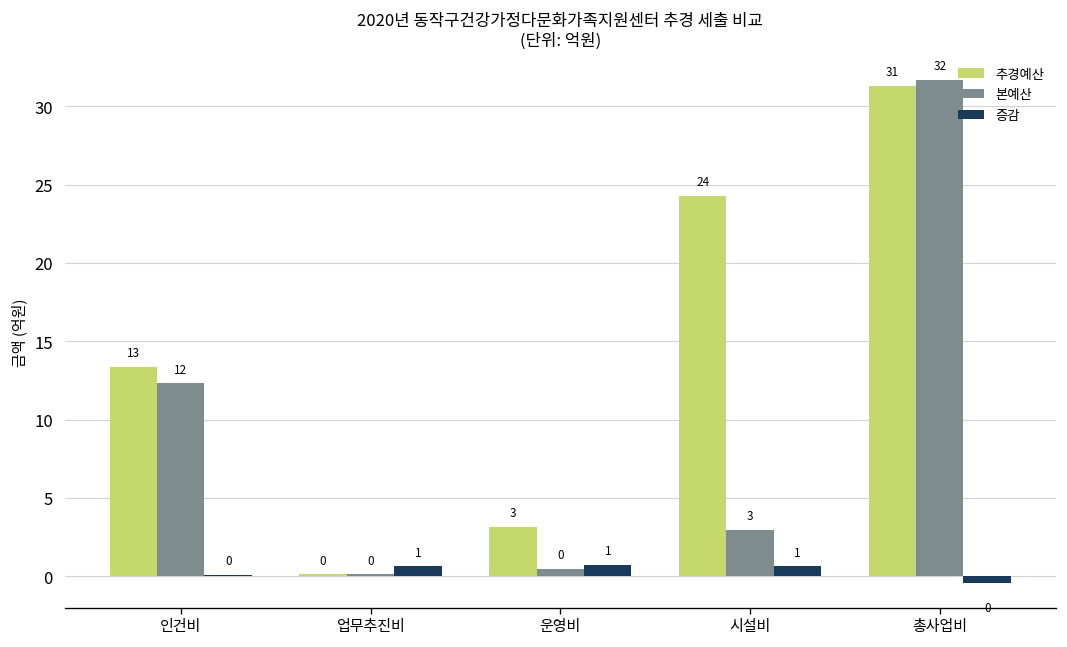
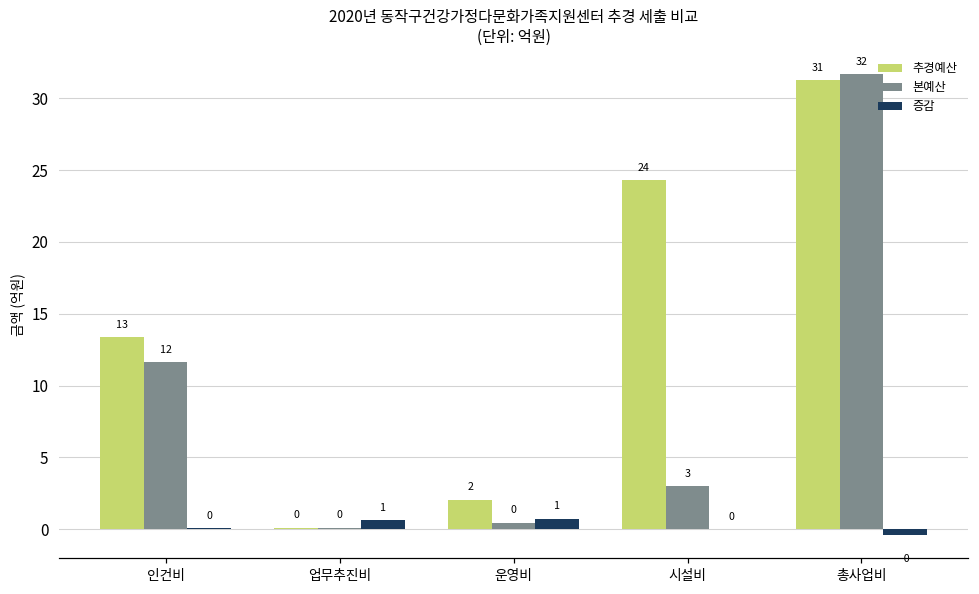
본예산, 인건비: 12.3 -> 11.6
추경예산, 운영비: 3 -> 2
증감, 시설비: 1 -> 0
